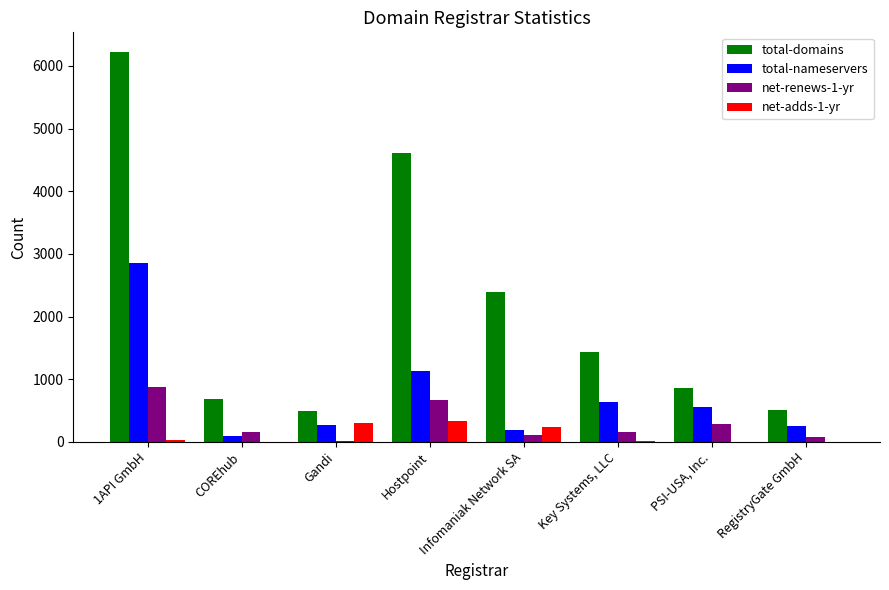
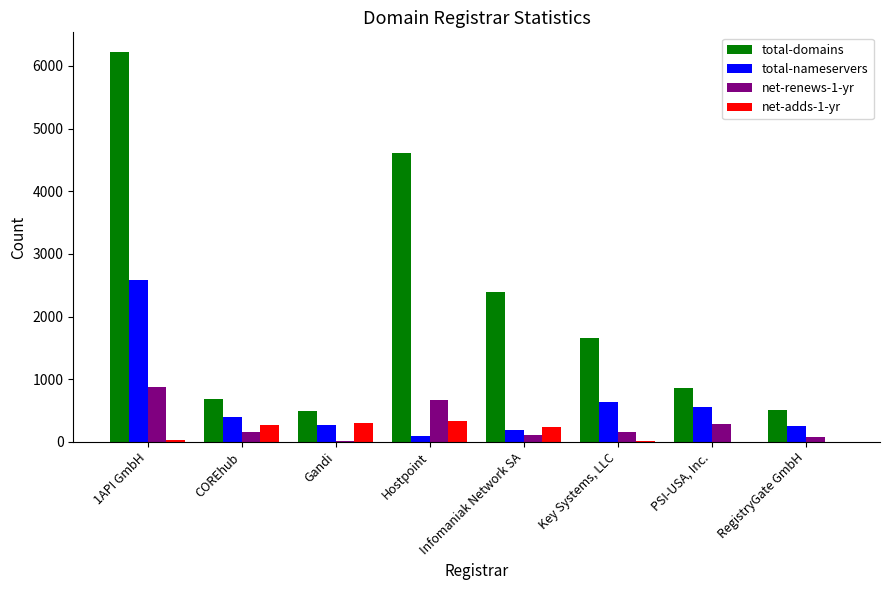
total-nameservers, 1API GmbH: 2900 -> 2600
total-nameservers, COREhub: 100 -> 400
net-adds-1-yr, COREhub: 0 -> 300
total-nameservers, Hostpoint: 1100 -> 100
total-domains, Key Systems, LLC: 1400 -> 1700
